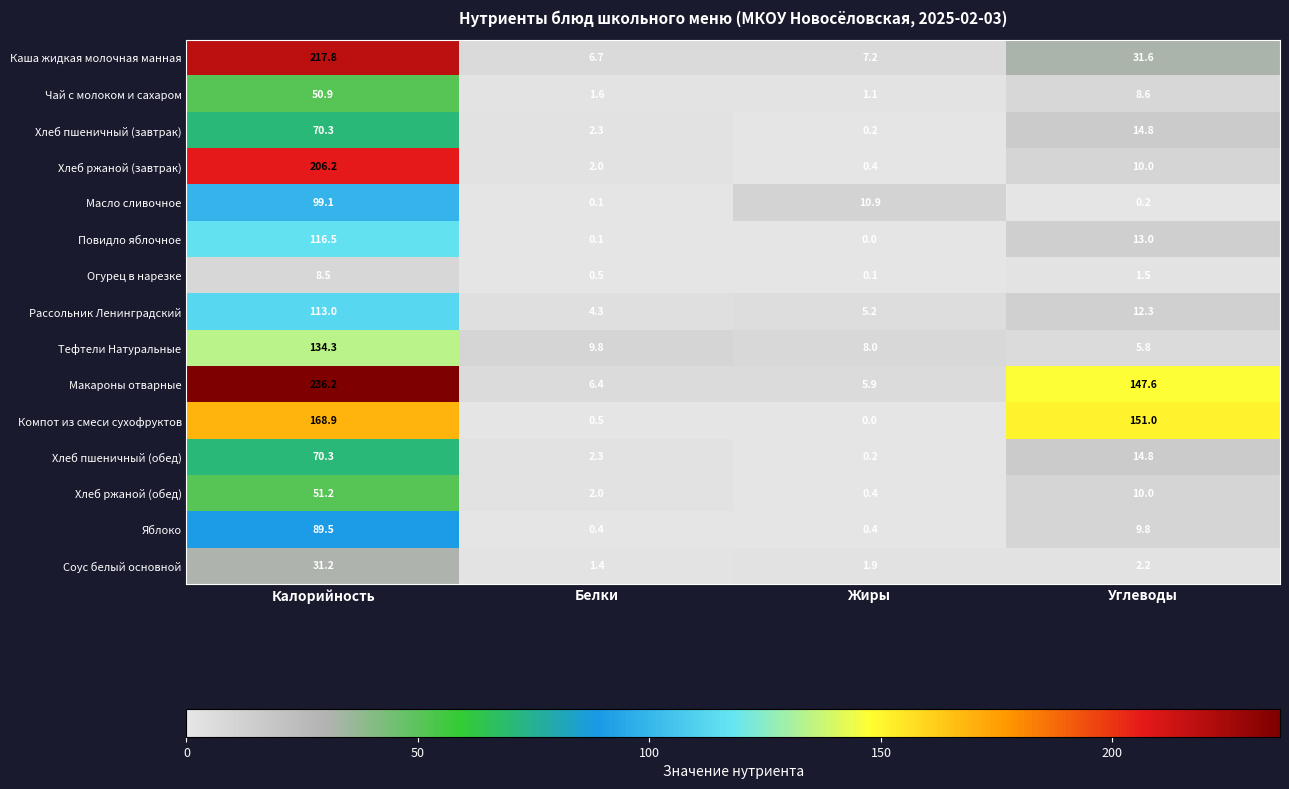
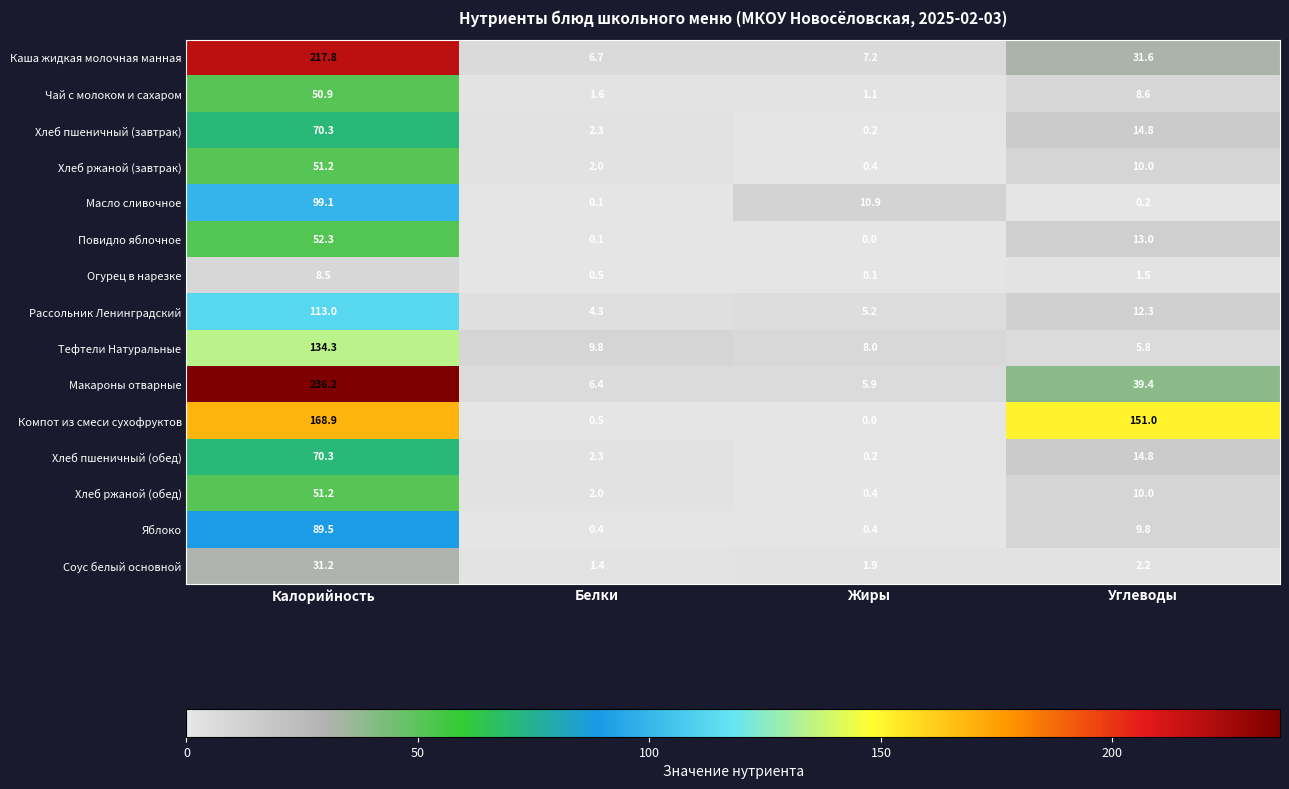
Хлеб ржаной (завтрак), Калорийность: 206.2 -> 51.2
Повидло яблочное, Калорийность: 116.5 -> 52.3
Макароны отварные, Углеводы: 147.6 -> 39.4
